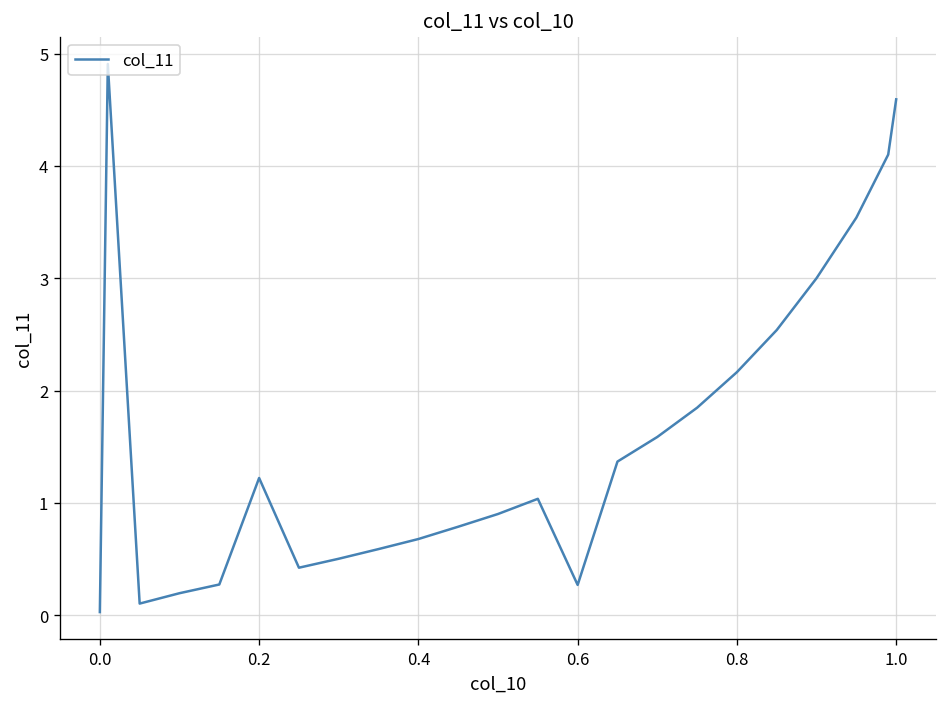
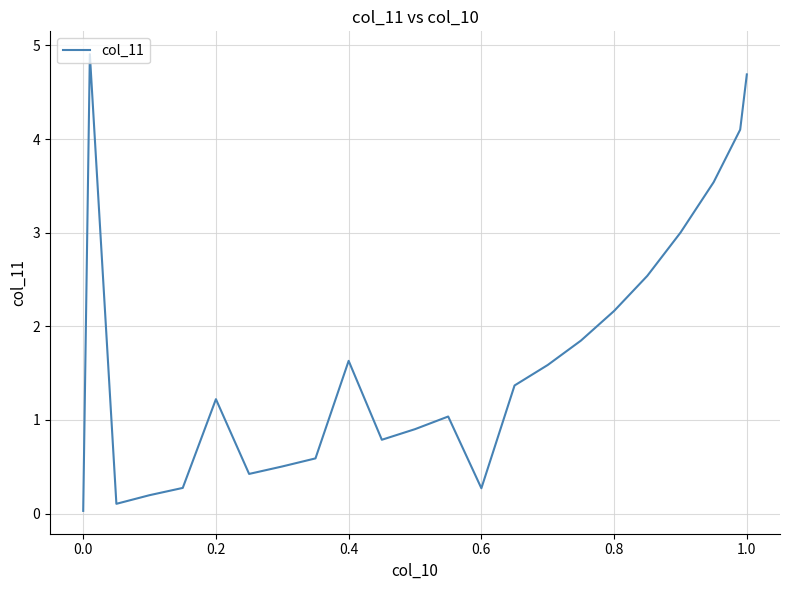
0.4: 0.7 -> 1.6
1.0: 4.6 -> 4.7
